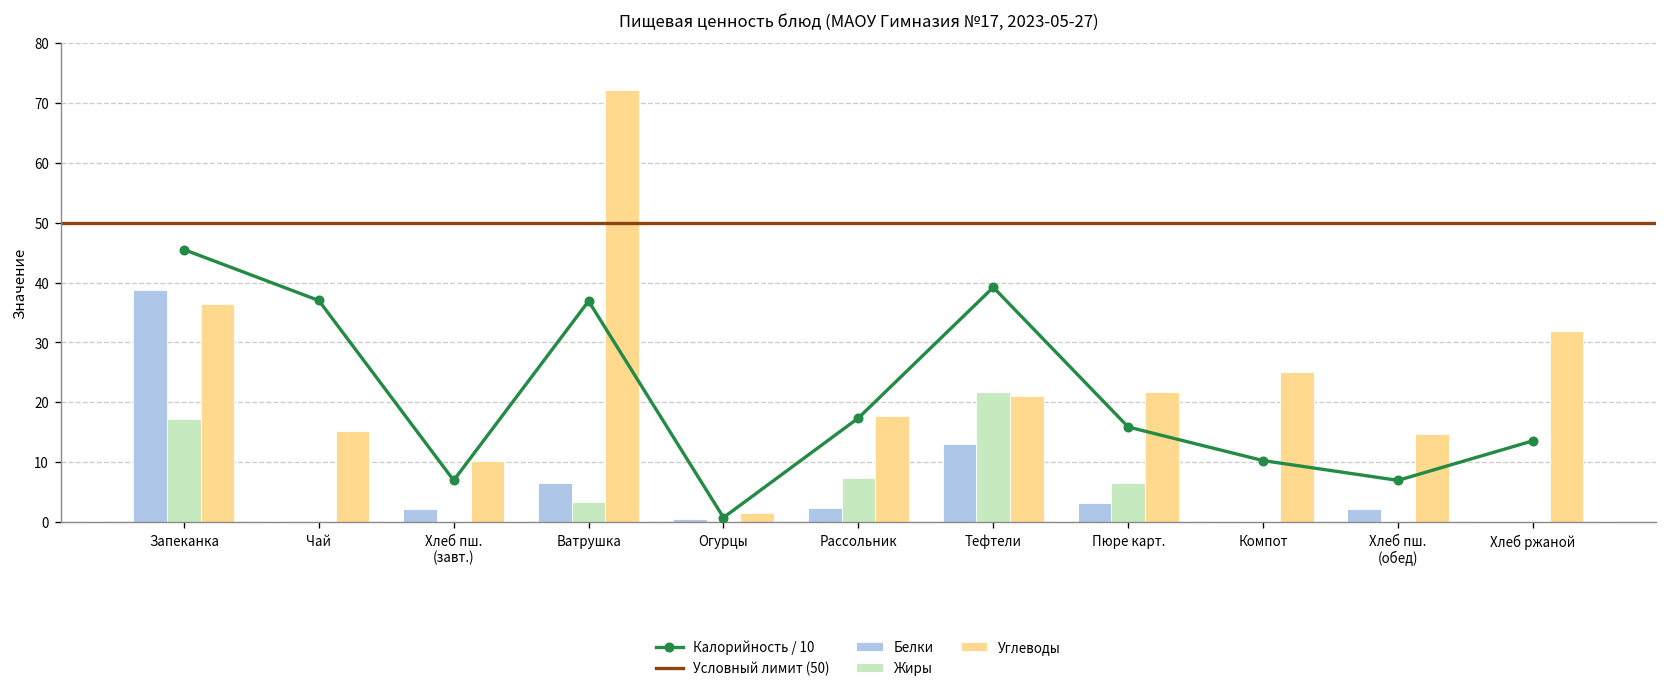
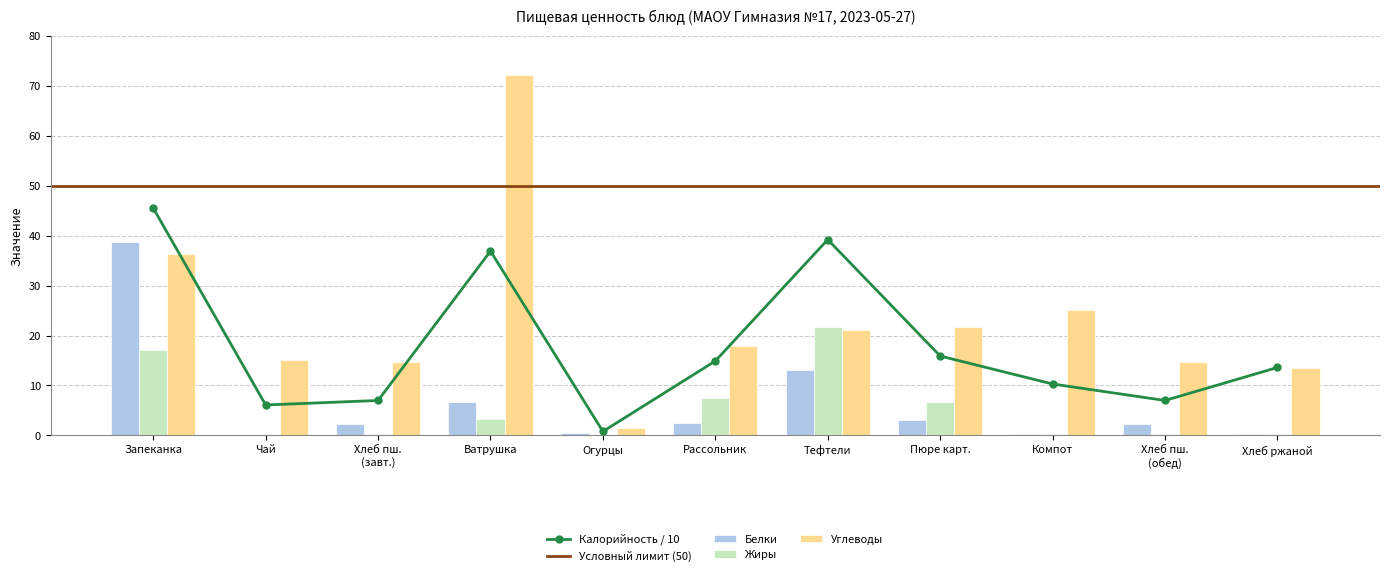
Калорийность / 10, Чай: 37 -> 6
Углеводы, Хлеб пш. (завт.): 10 -> 15
Калорийность / 10, Рассольник: 17 -> 15
Углеводы, Хлеб ржаной: 32 -> 13
